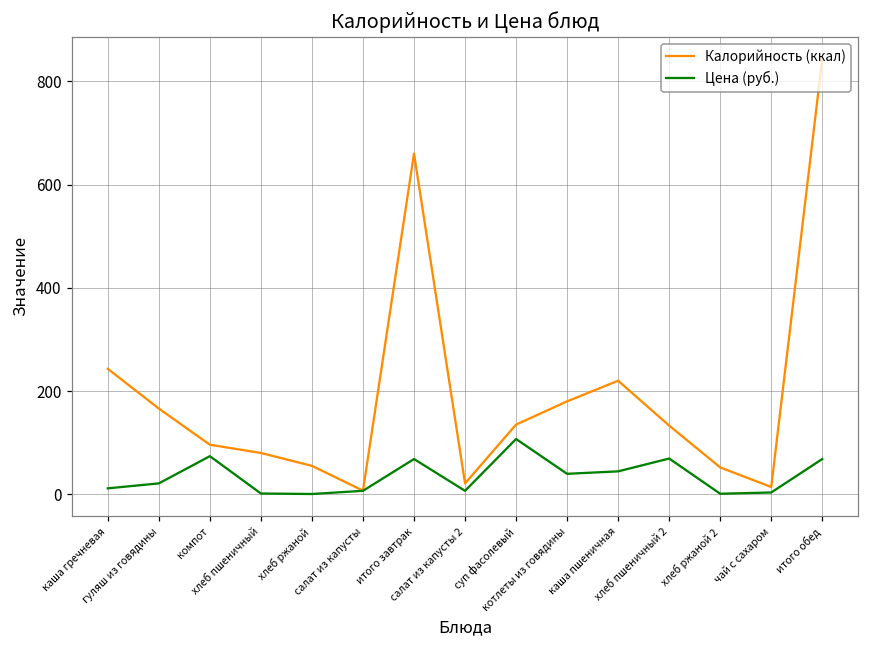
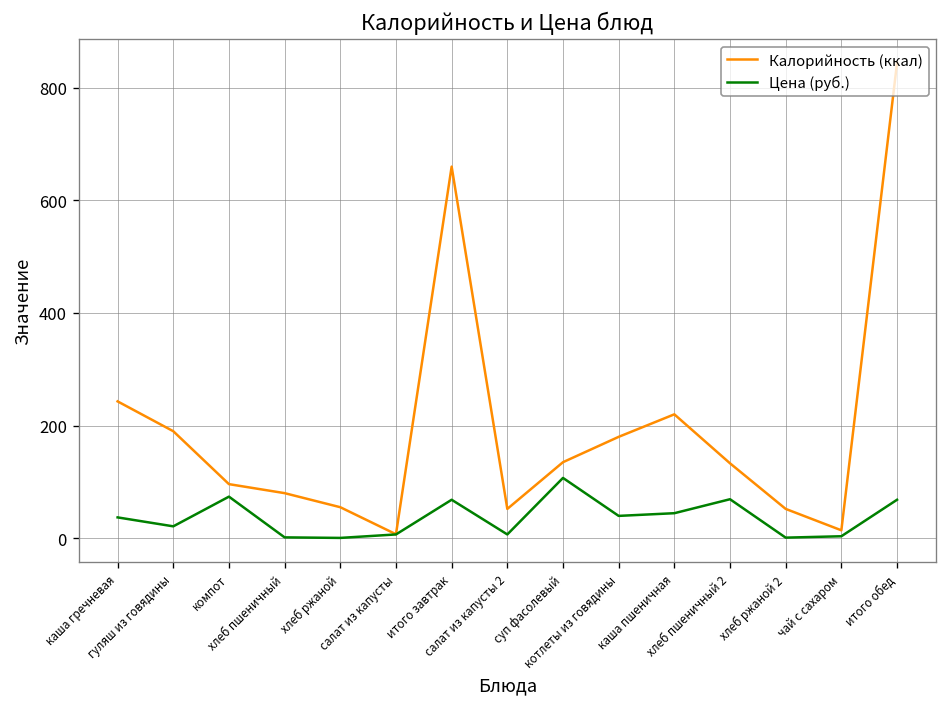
Цена (руб.), каша гречневая: 10 -> 40
Калорийность (ккал), гуляш из говядины: 170 -> 190
Калорийность (ккал), салат из капусты 2: 20 -> 50
